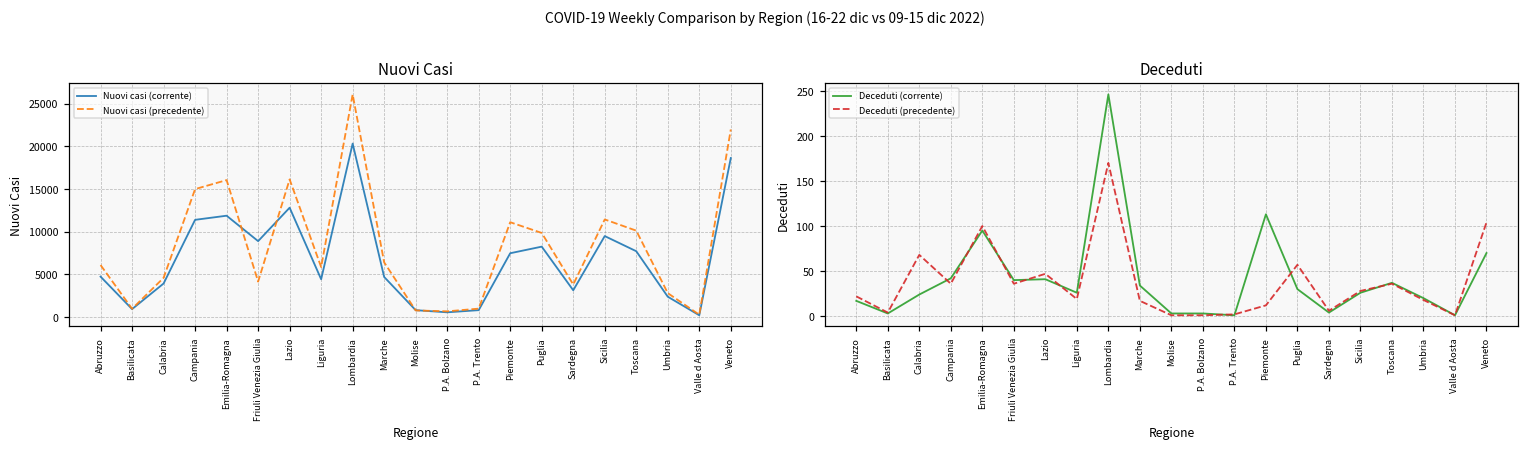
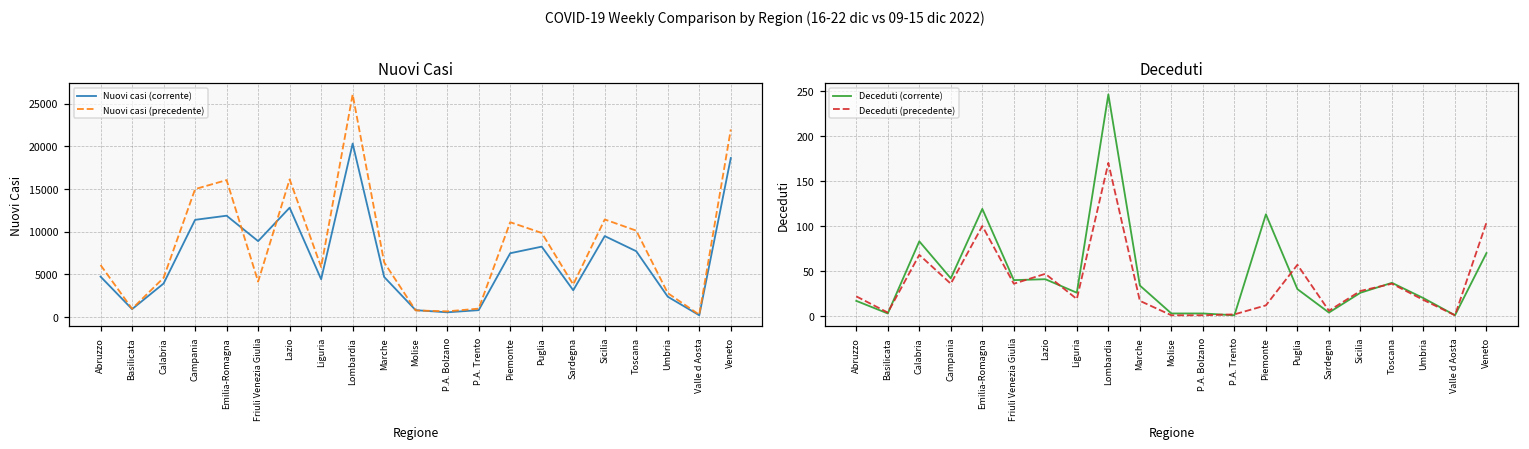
Deceduti, Deceduti (corrente), Calabria: 20 -> 80
Deceduti, Deceduti (corrente), Emilia-Romagna: 100 -> 120
